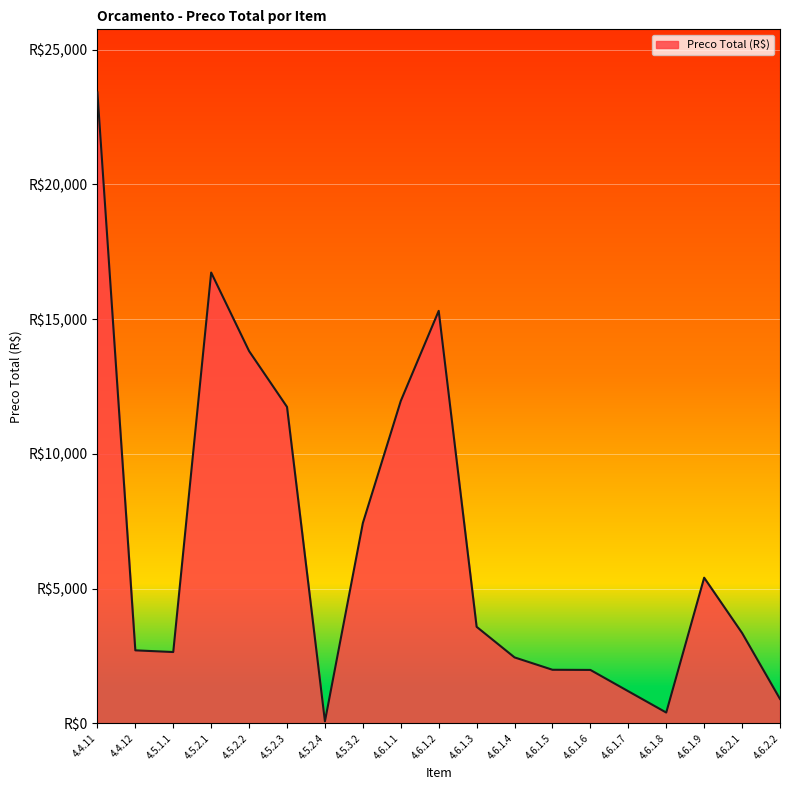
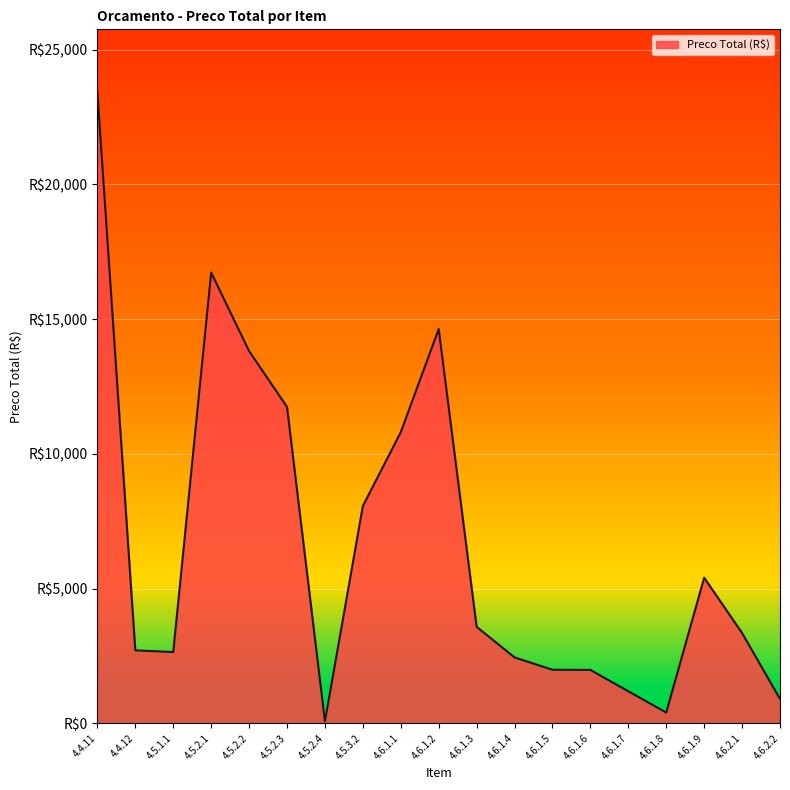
4.5.3.2: R$7,400 -> R$8,100
4.6.1.1: R$12,000 -> R$10,800
4.6.1.2: R$15,300 -> R$14,600
